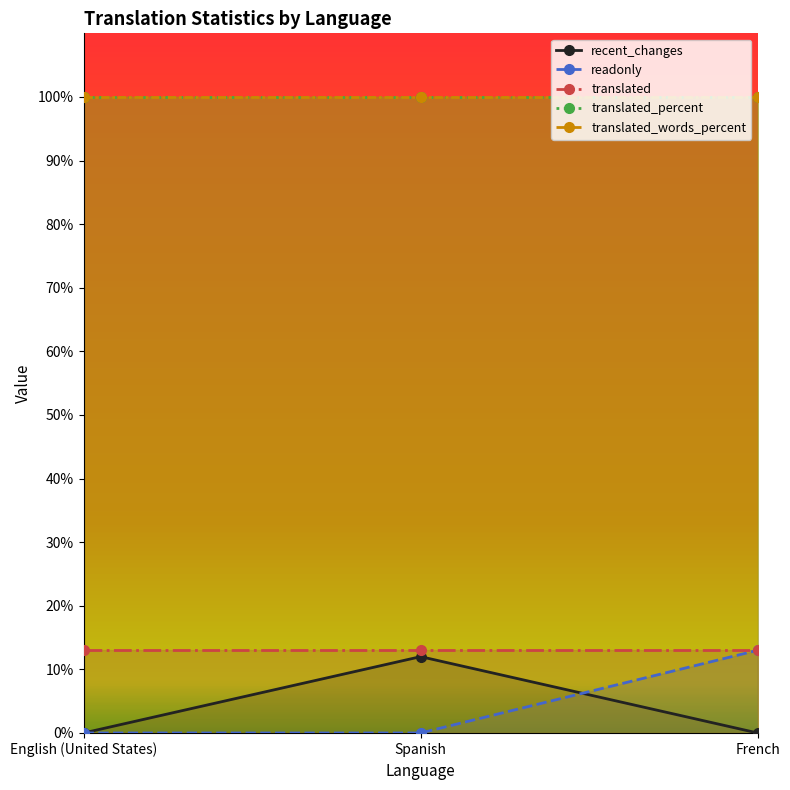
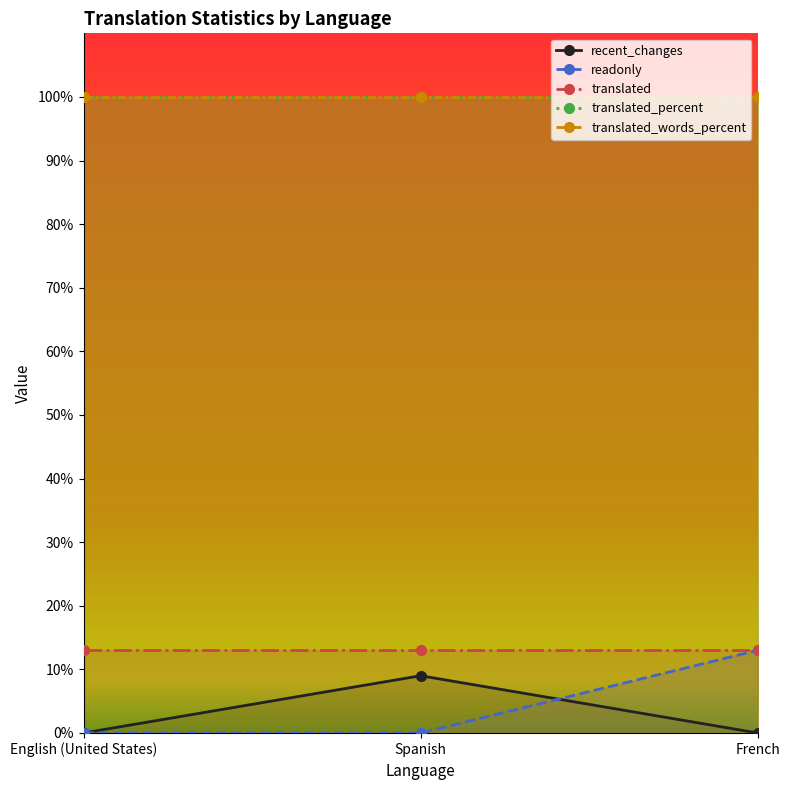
recent_changes, Spanish: 12% -> 9%
